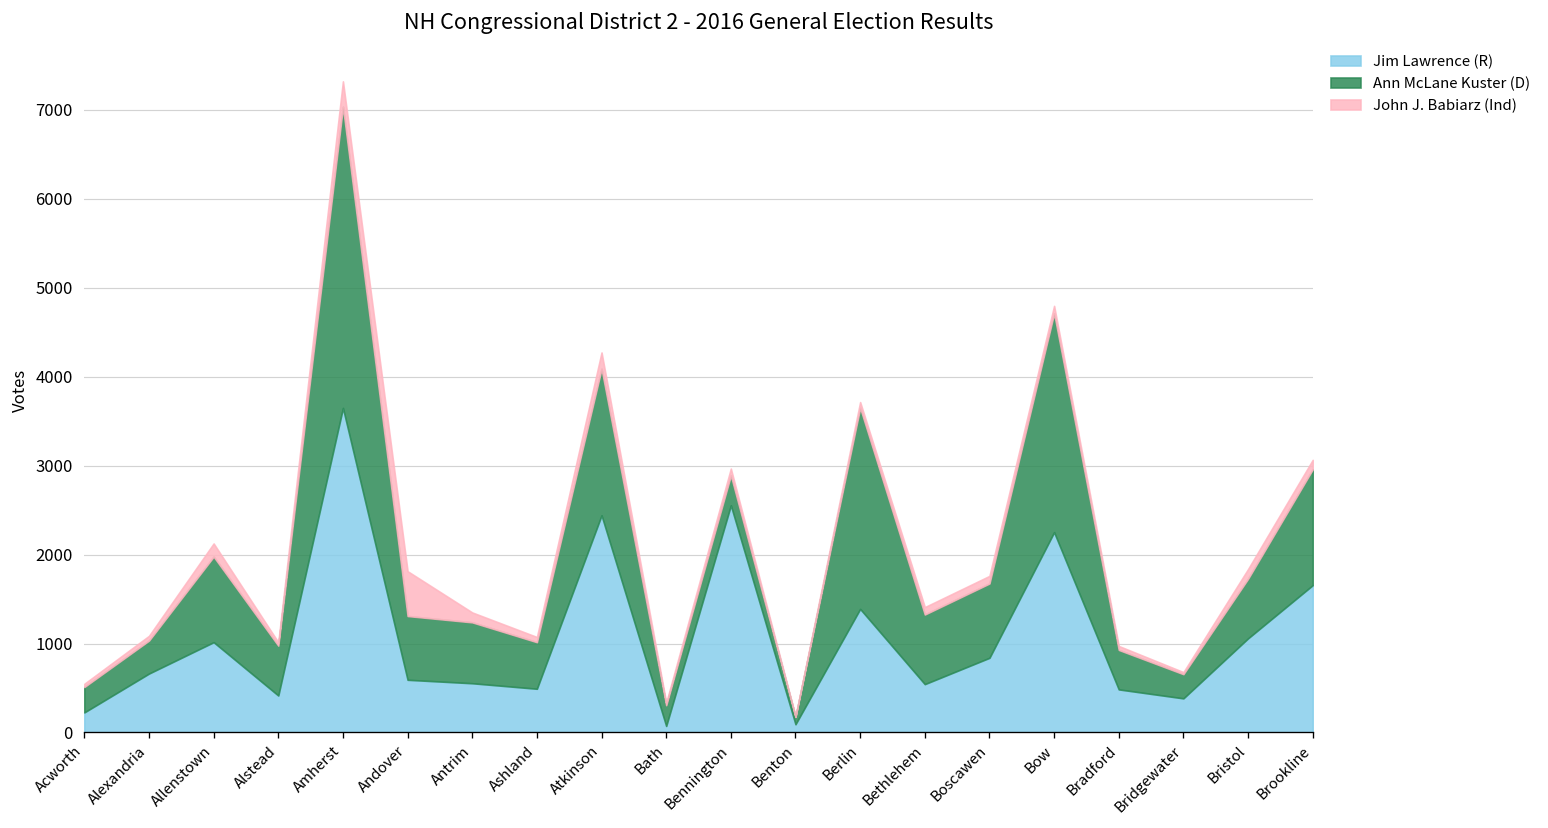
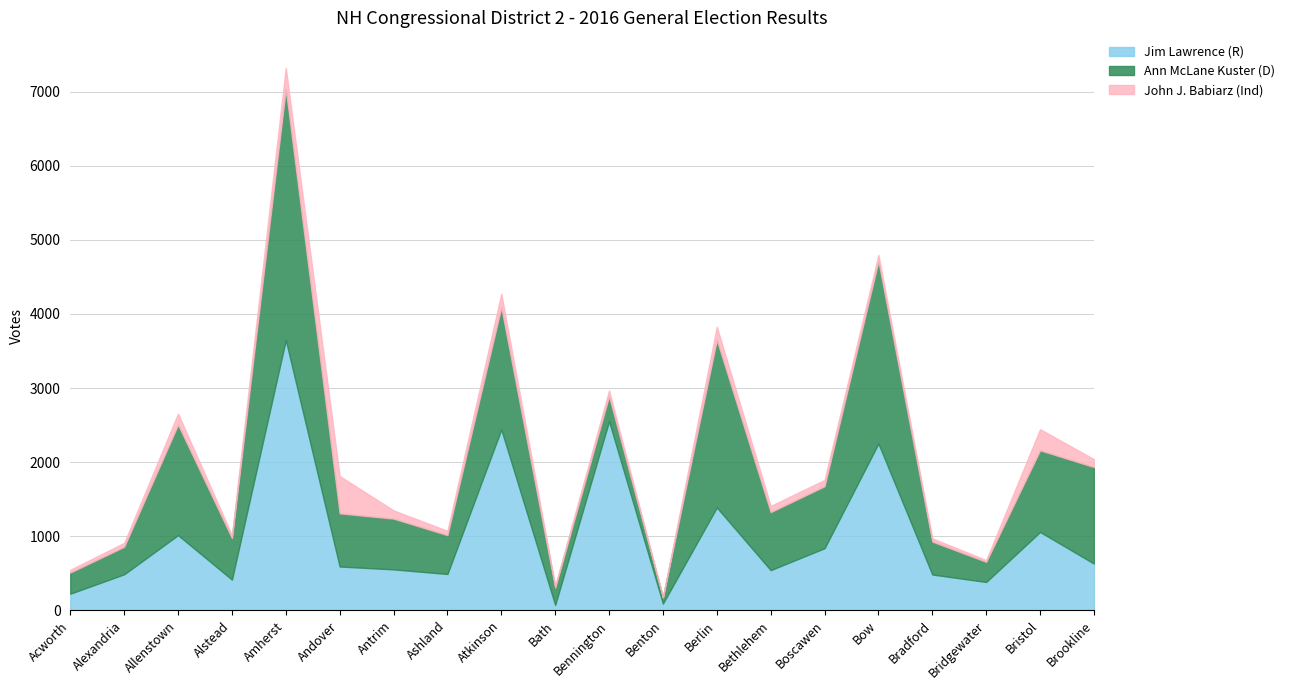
Jim Lawrence (R), Alexandria: 700 -> 500
Ann McLane Kuster (D), Allenstown: 1000 -> 1500
John J. Babiarz (Ind), Berlin: 100 -> 200
Ann McLane Kuster (D), Bristol: 700 -> 1100
John J. Babiarz (Ind), Bristol: 100 -> 300
Jim Lawrence (R), Brookline: 1700 -> 600
